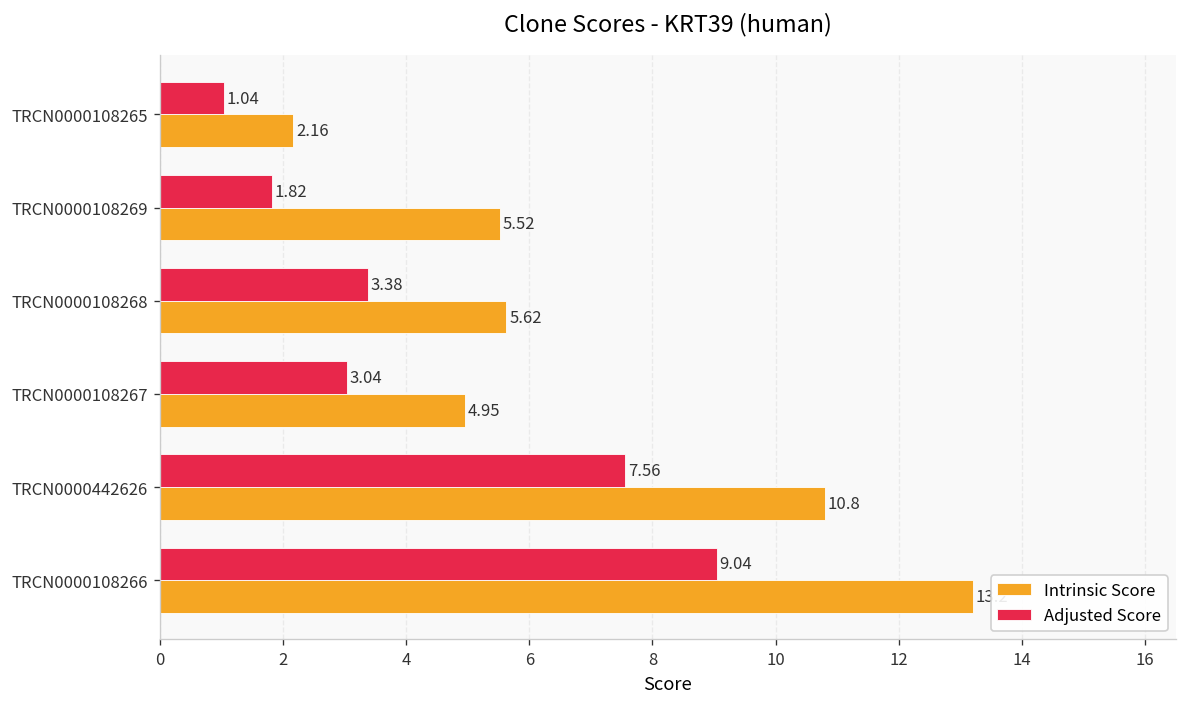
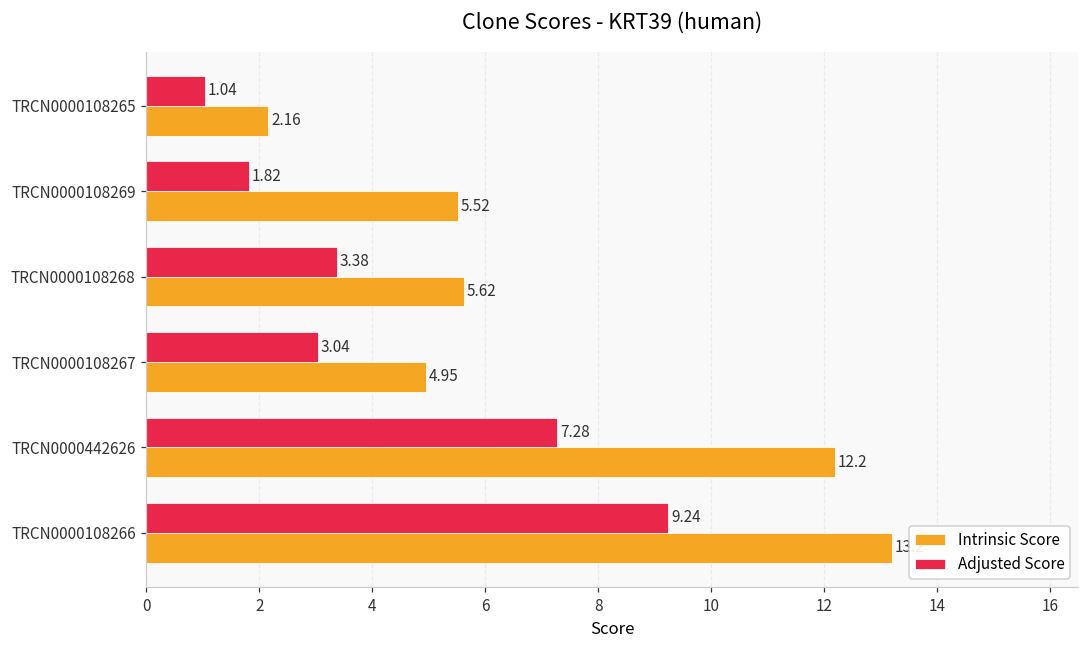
Adjusted Score, TRCN0000442626: 7.56 -> 7.28
Intrinsic Score, TRCN0000442626: 10.8 -> 12.2
Adjusted Score, TRCN0000108266: 9.04 -> 9.24
